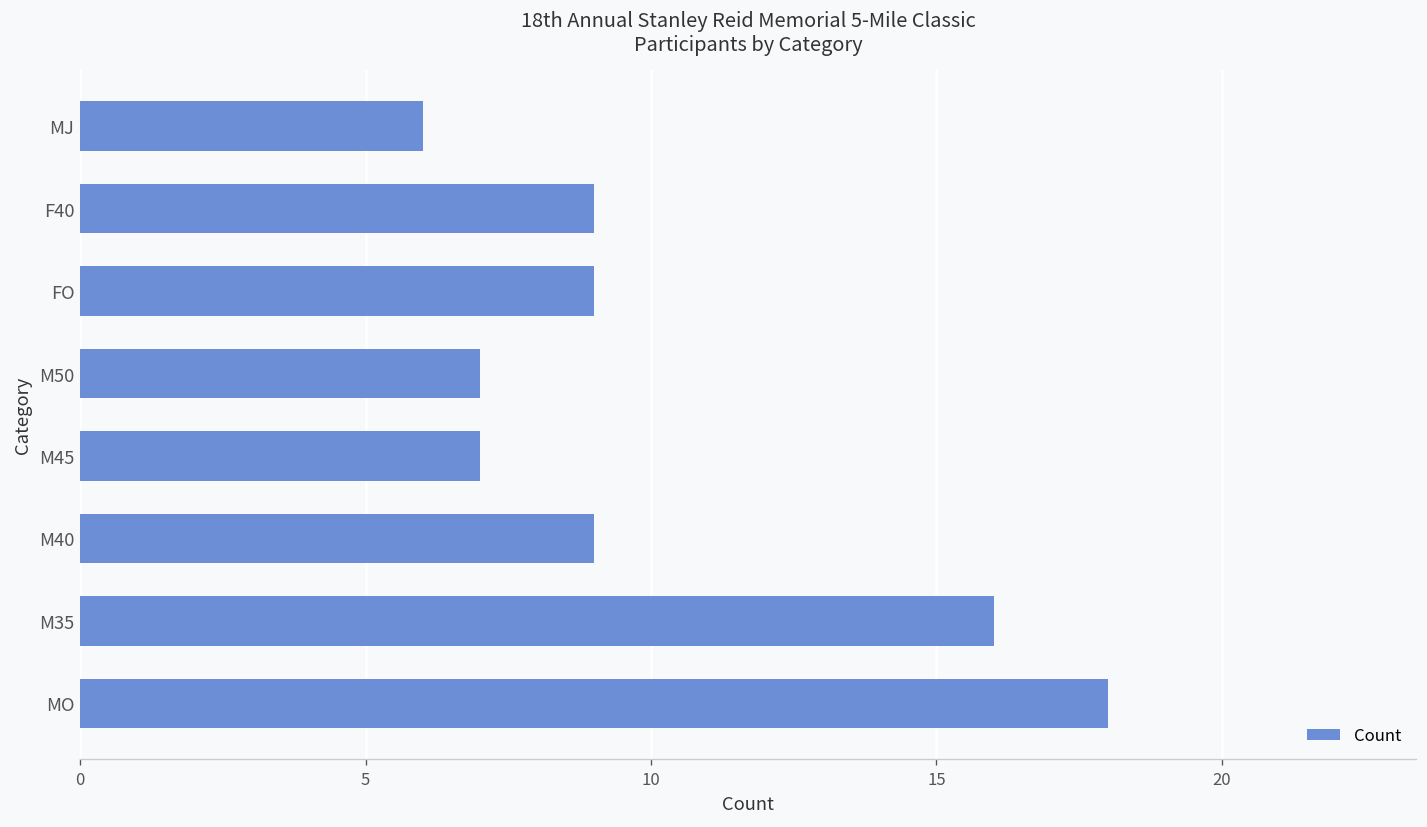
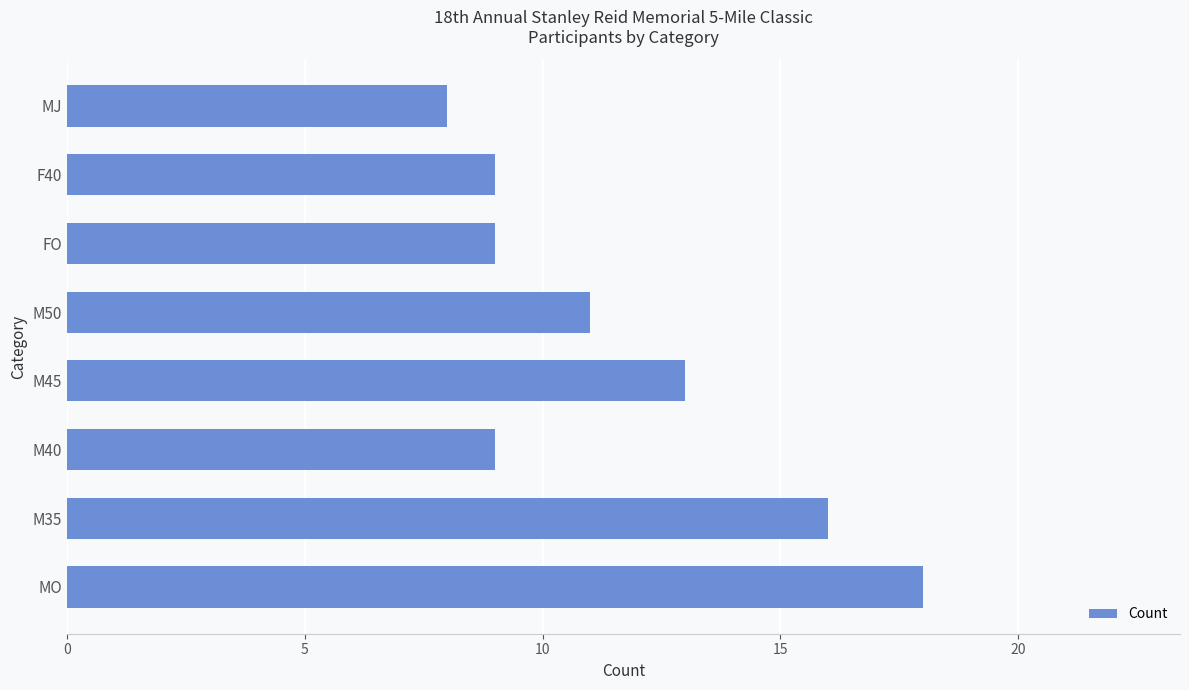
MJ: 6 -> 8
M50: 7 -> 11
M45: 7 -> 13
